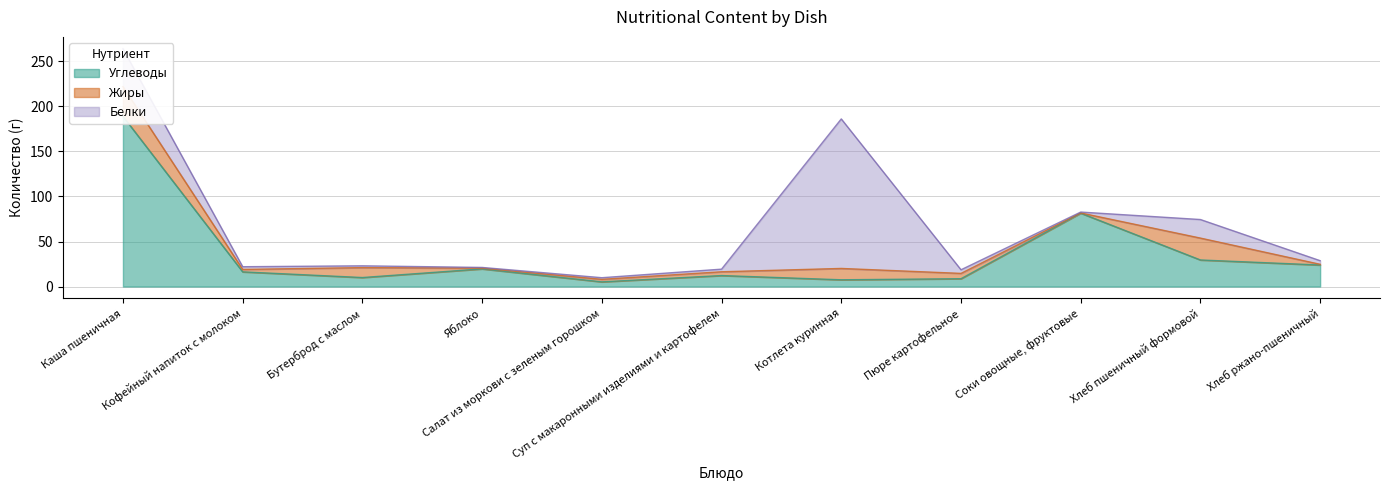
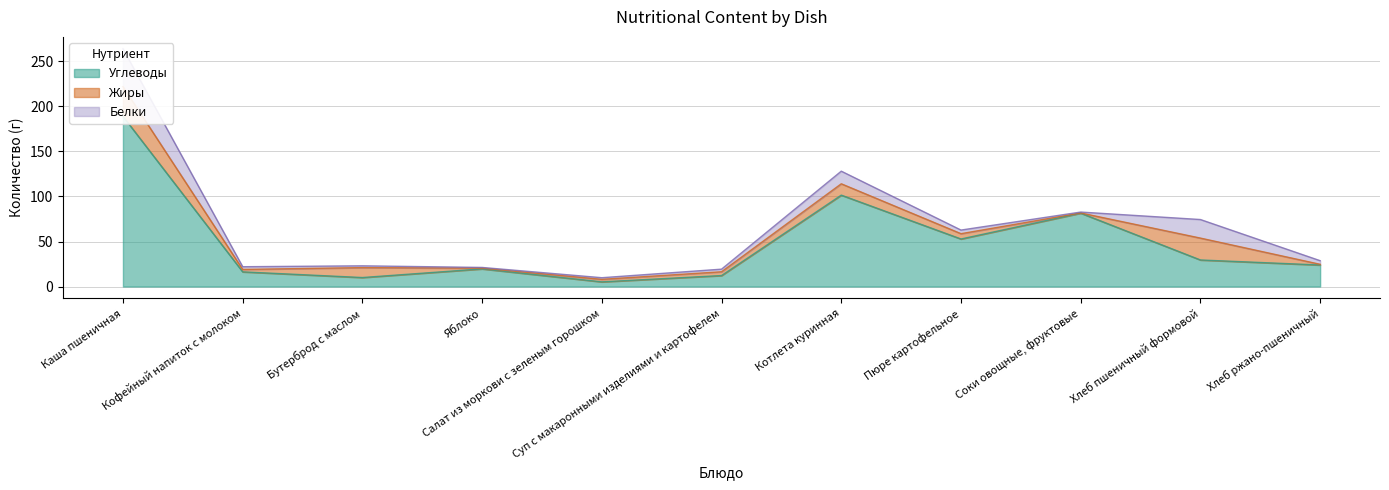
Углеводы, Котлета куринная: 10 -> 100
Белки, Котлета куринная: 170 -> 10
Углеводы, Пюре картофельное: 10 -> 50
